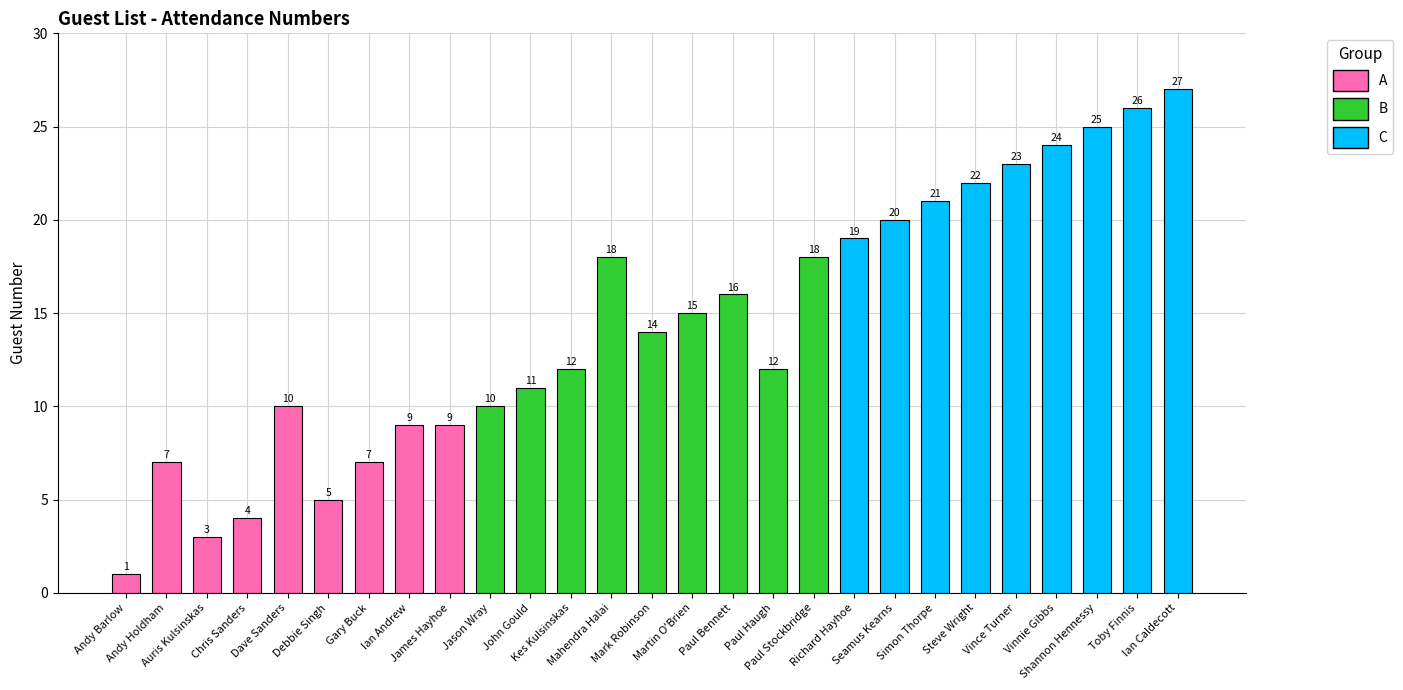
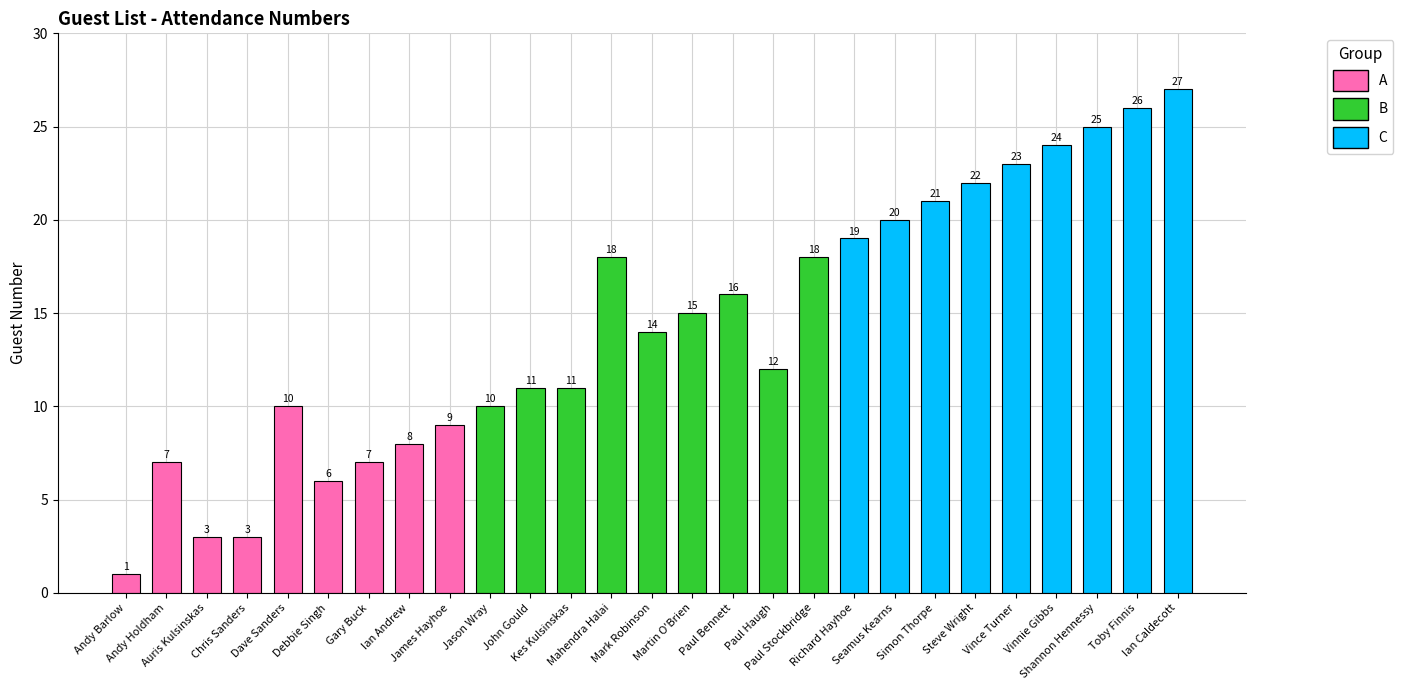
Chris Sanders: 4 -> 3
Debbie Singh: 5 -> 6
Ian Andrew: 9 -> 8
Kes Kulsinskas: 12 -> 11
